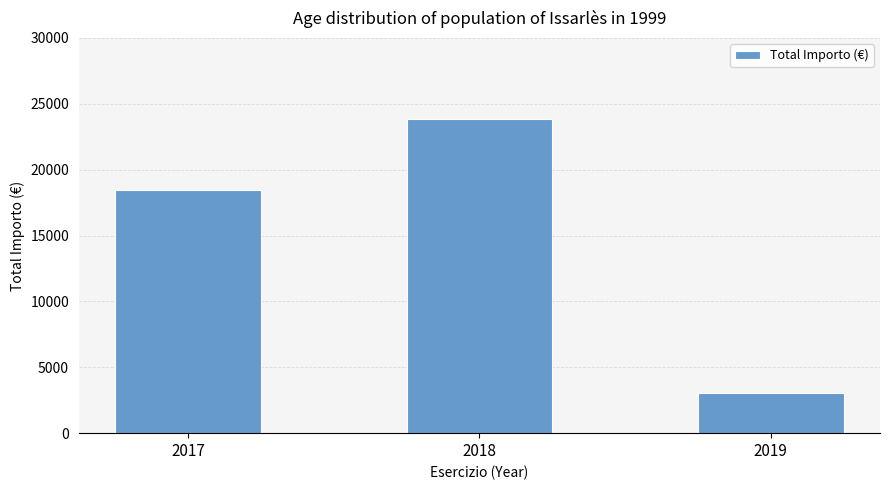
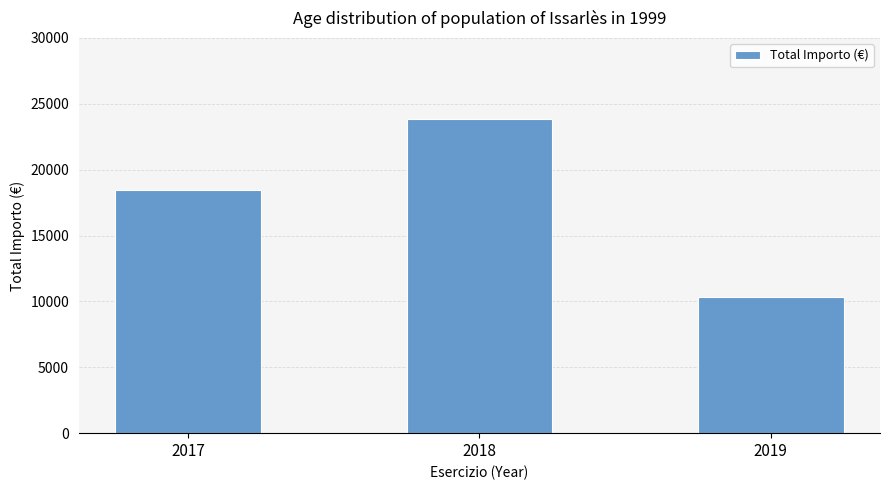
2019: 3100 -> 10300
